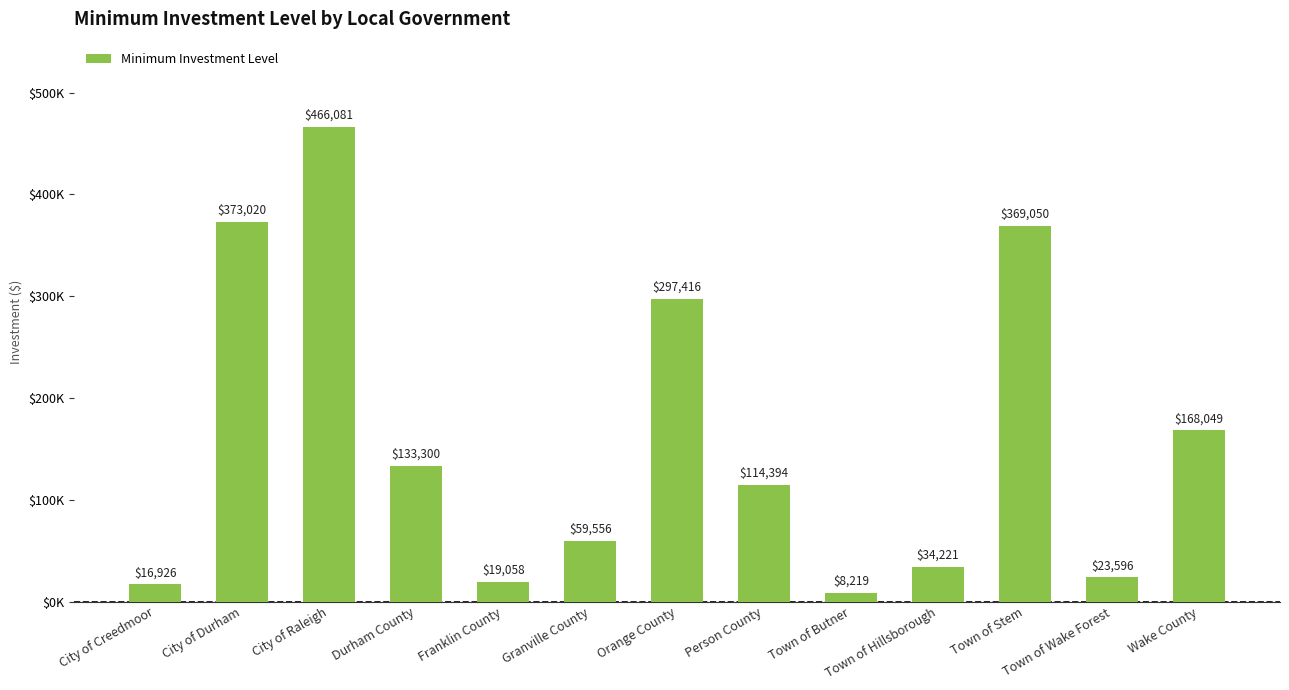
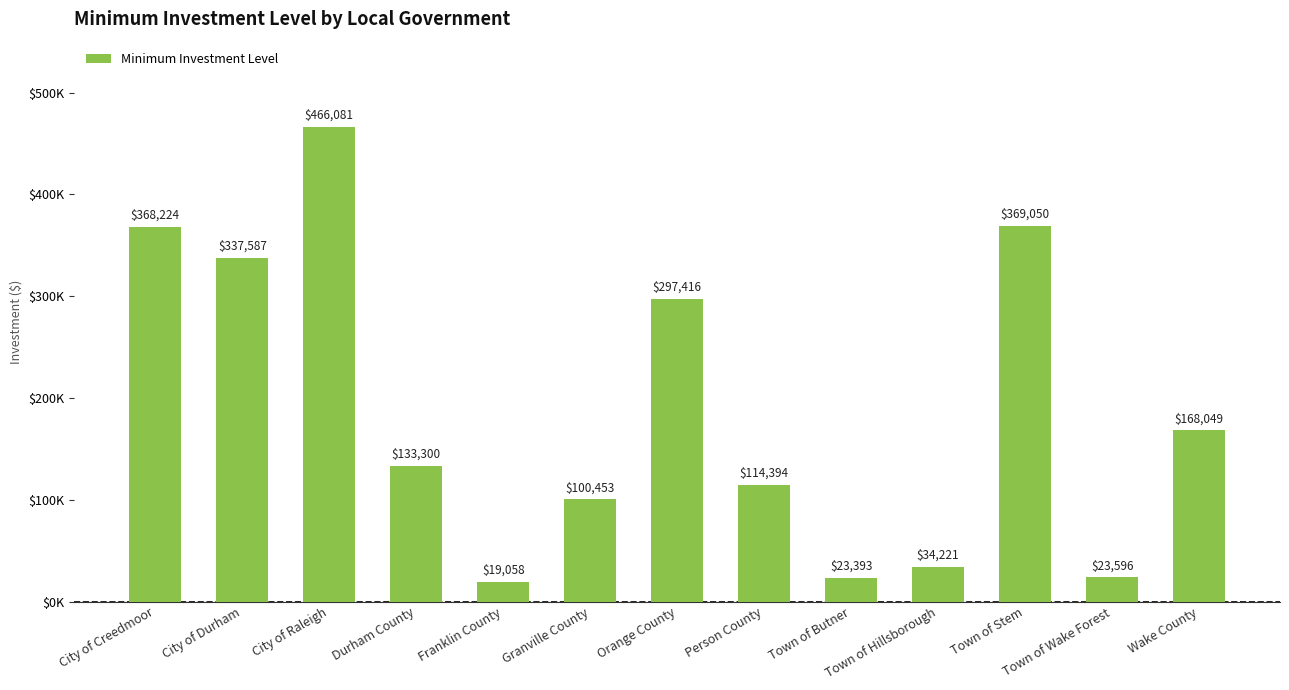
City of Creedmoor: $16,926 -> $368,224
City of Durham: $373,020 -> $337,587
Granville County: $59,556 -> $100,453
Town of Butner: $8,219 -> $23,393
